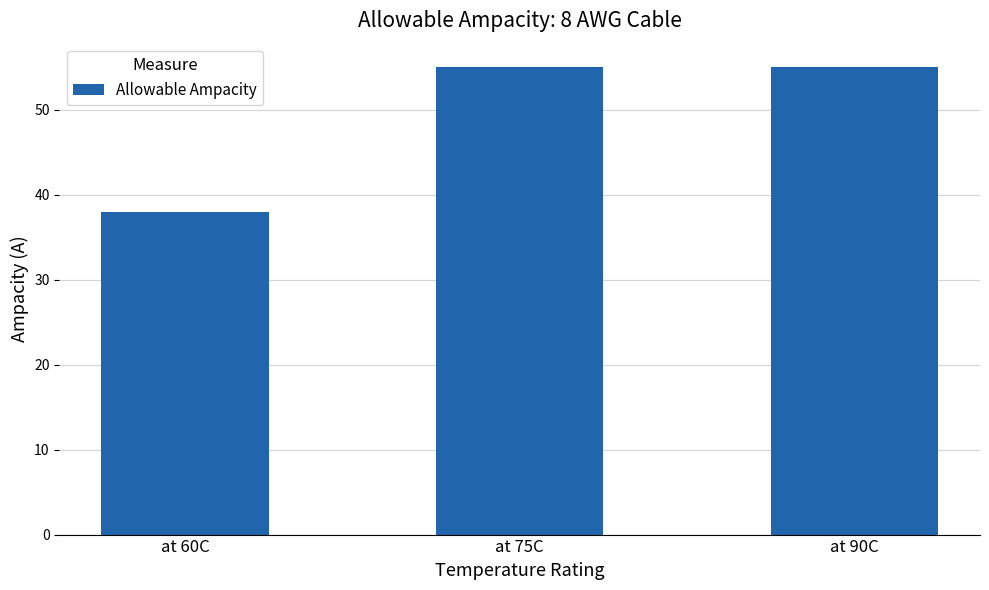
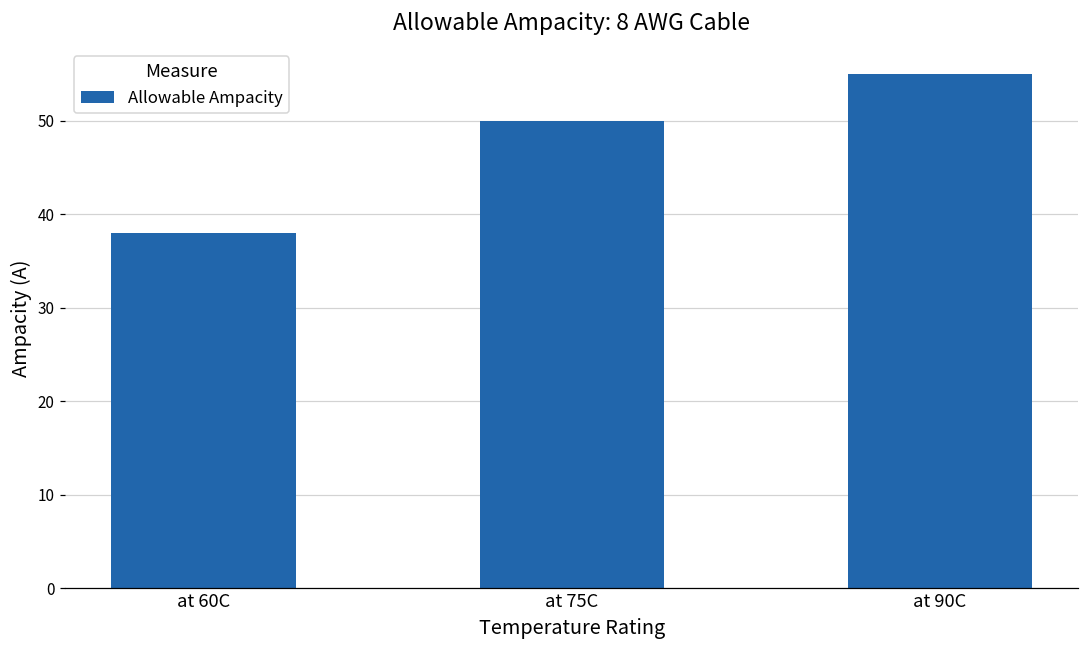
at 75C: 55 -> 50
